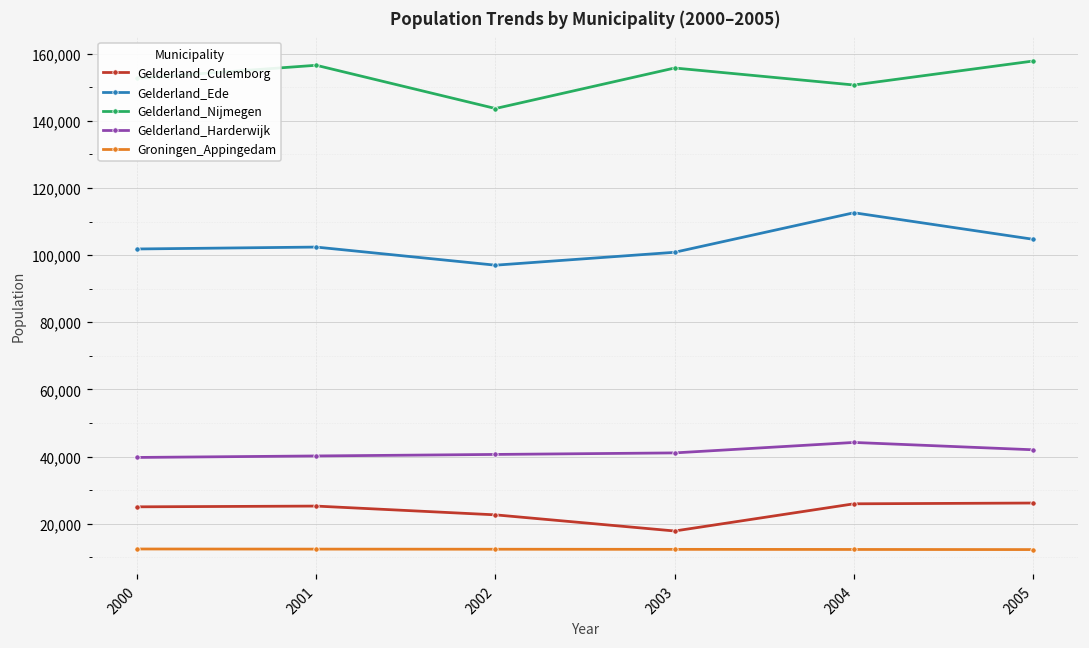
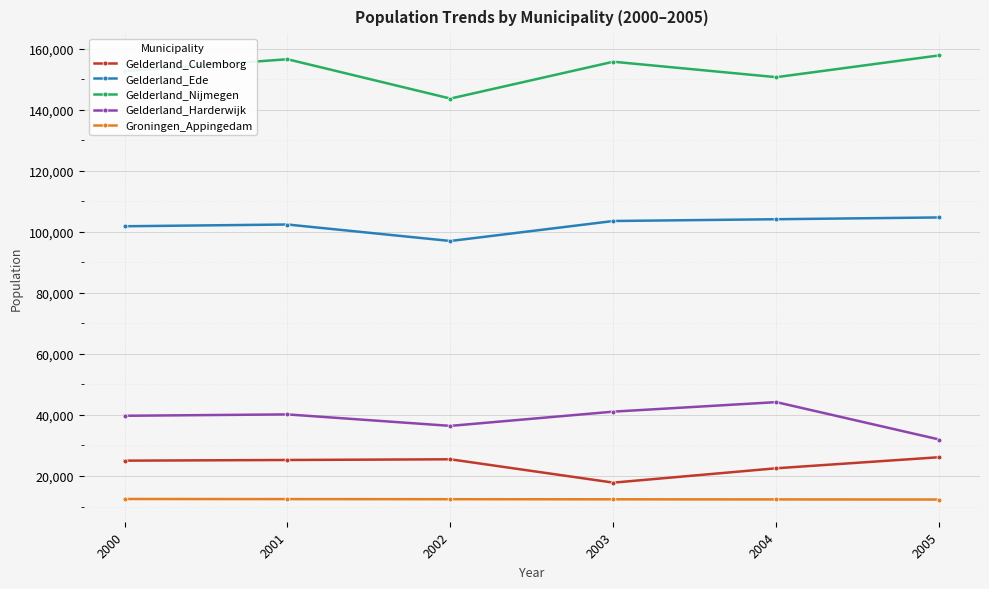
Gelderland_Culemborg, 2002: 23,000 -> 25,000
Gelderland_Harderwijk, 2002: 41,000 -> 36,000
Gelderland_Ede, 2003: 101,000 -> 104,000
Gelderland_Culemborg, 2004: 26,000 -> 23,000
Gelderland_Ede, 2004: 113,000 -> 104,000
Gelderland_Harderwijk, 2005: 42,000 -> 32,000
